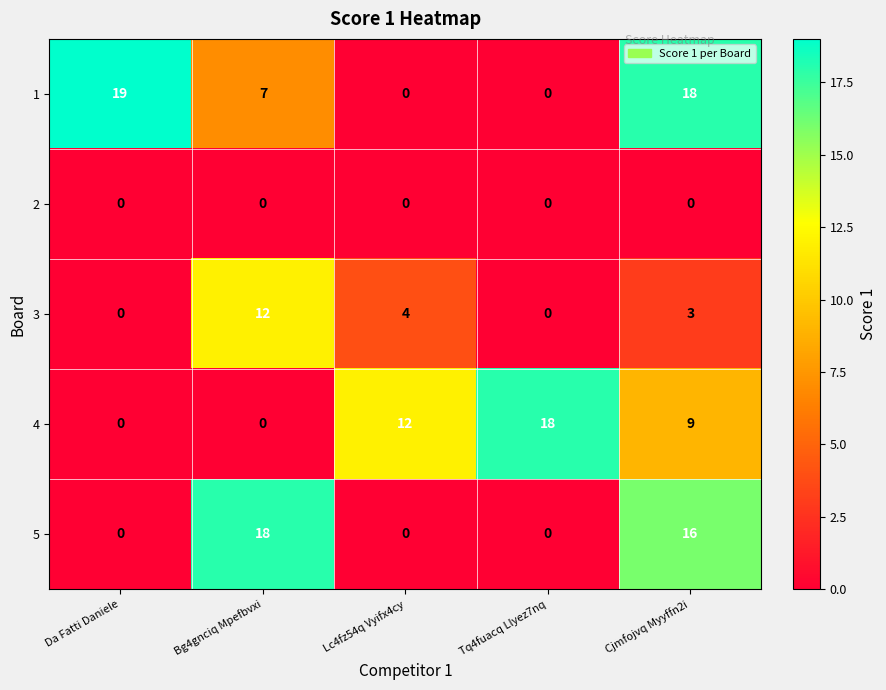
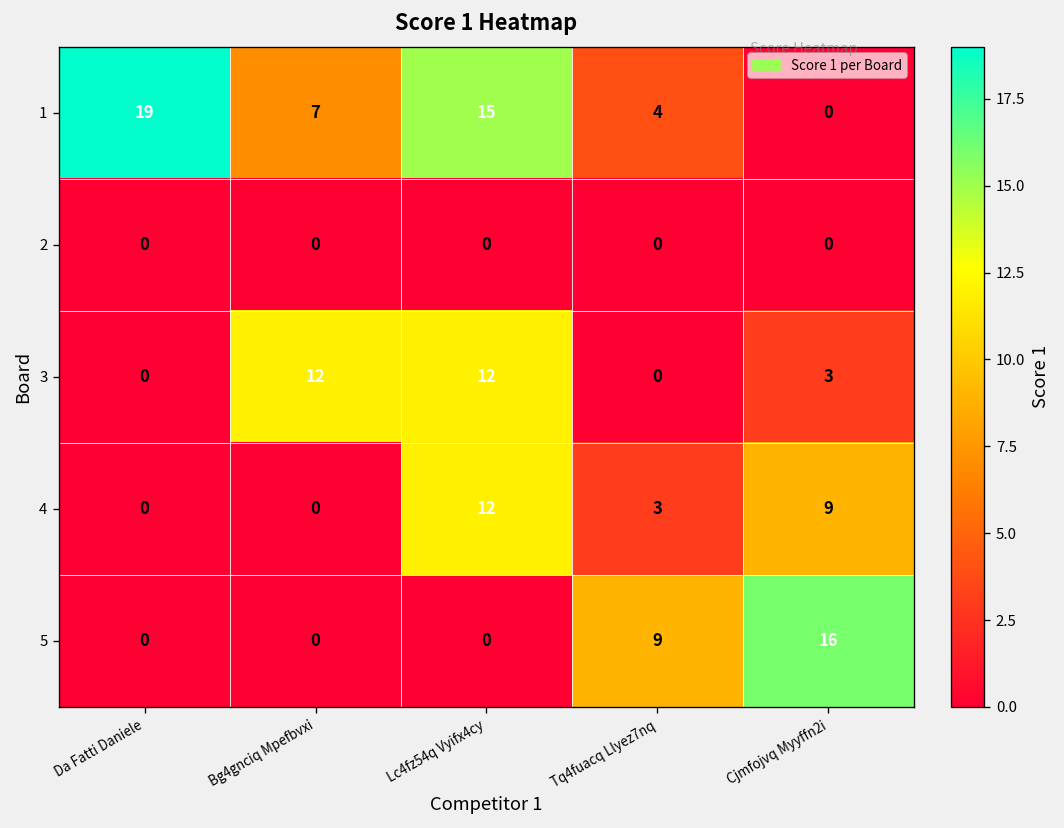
1, Lc4fz54q Vyifx4cy: 0 -> 15
1, Tq4fuacq Llyez7nq: 0 -> 4
1, Cjmfojvq Myyffn2i: 18 -> 0
3, Lc4fz54q Vyifx4cy: 4 -> 12
4, Tq4fuacq Llyez7nq: 18 -> 3
5, Bg4gnciq Mpefbvxi: 18 -> 0
5, Tq4fuacq Llyez7nq: 0 -> 9
